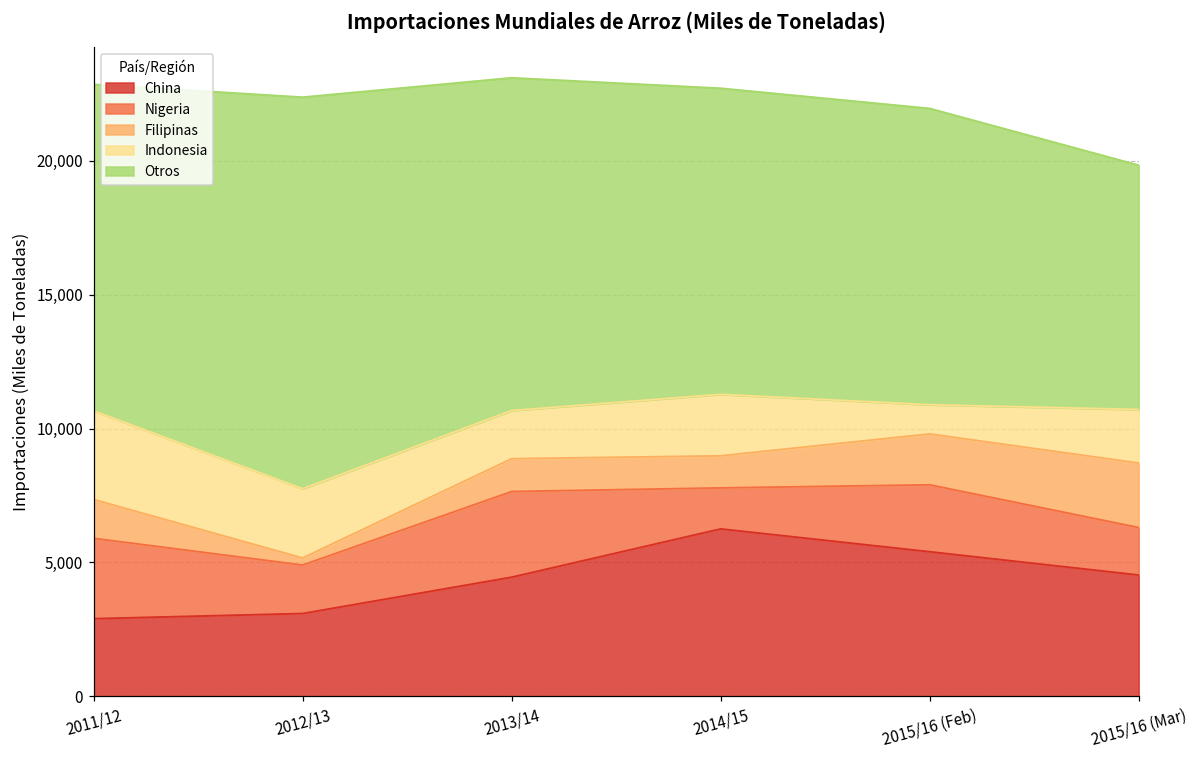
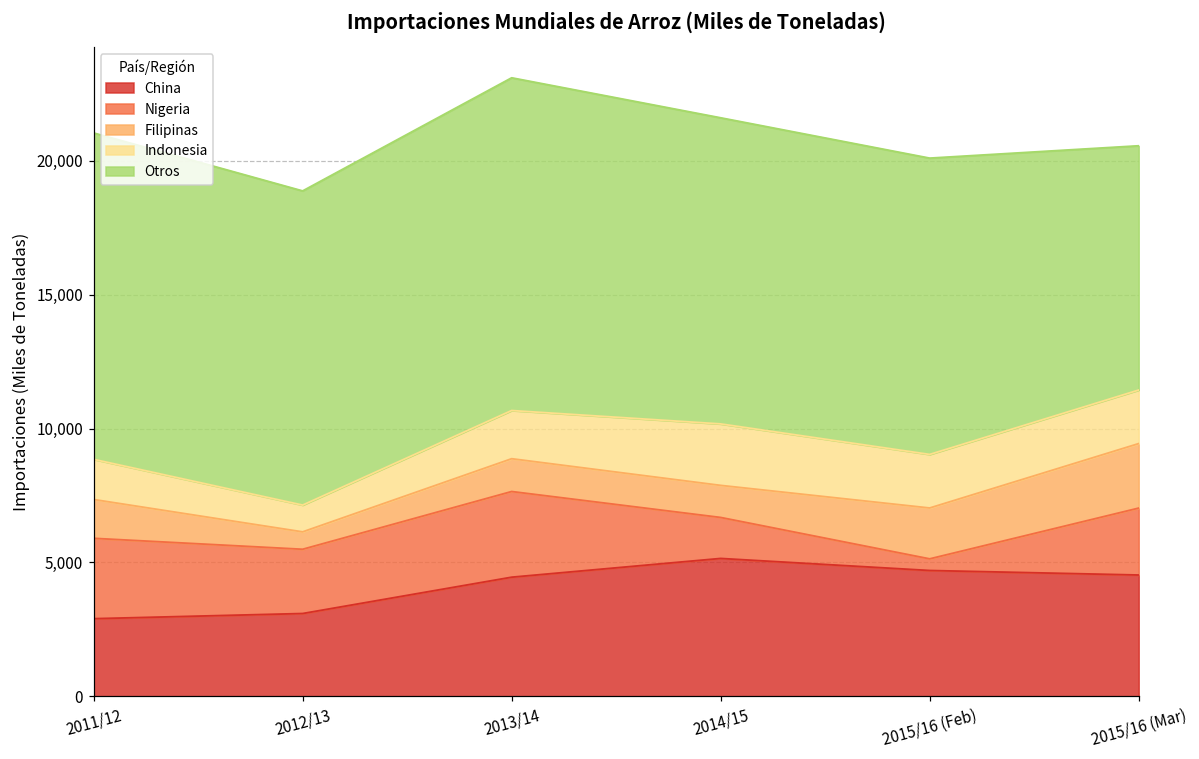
Indonesia, 2011/12: 3,300 -> 1,500
Nigeria, 2012/13: 1,800 -> 2,400
Filipinas, 2012/13: 300 -> 700
Indonesia, 2012/13: 2,600 -> 1,000
Otros, 2012/13: 14,600 -> 11,700
China, 2014/15: 6,300 -> 5,200
China, 2015/16 (Feb): 5,400 -> 4,700
Nigeria, 2015/16 (Feb): 2,500 -> 400
Indonesia, 2015/16 (Feb): 1,100 -> 2,000
Nigeria, 2015/16 (Mar): 1,800 -> 2,500
